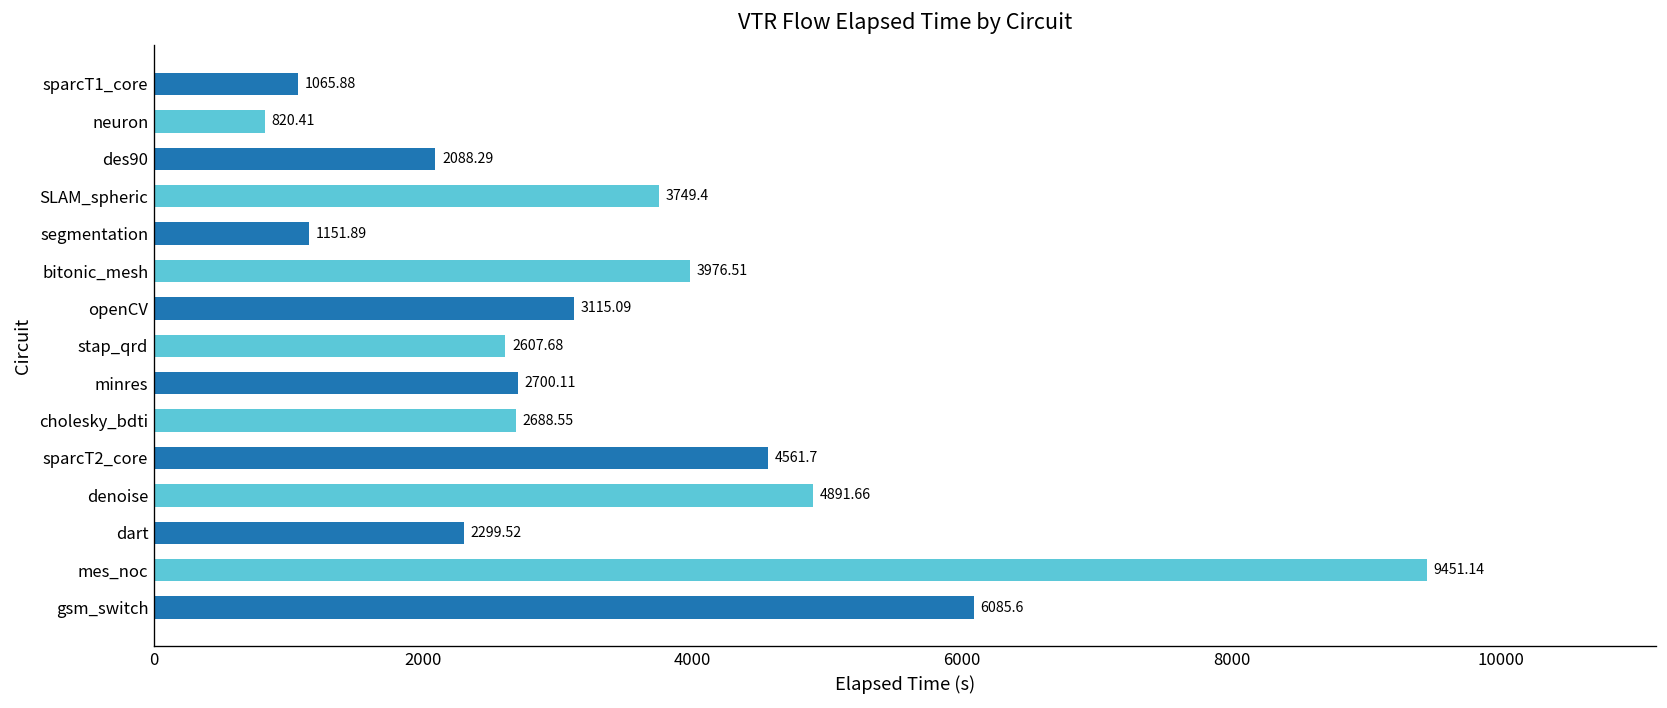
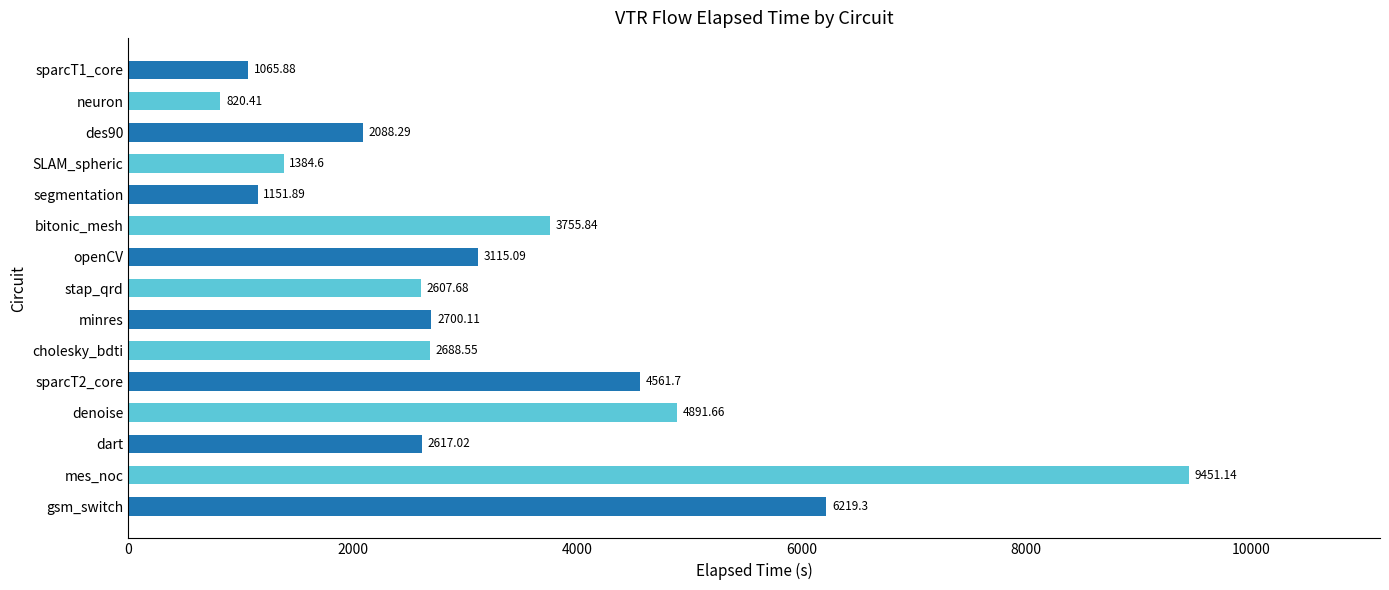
SLAM_spheric: 3749.4 -> 1384.6
bitonic_mesh: 3976.51 -> 3755.84
dart: 2299.52 -> 2617.02
gsm_switch: 6085.6 -> 6219.3
